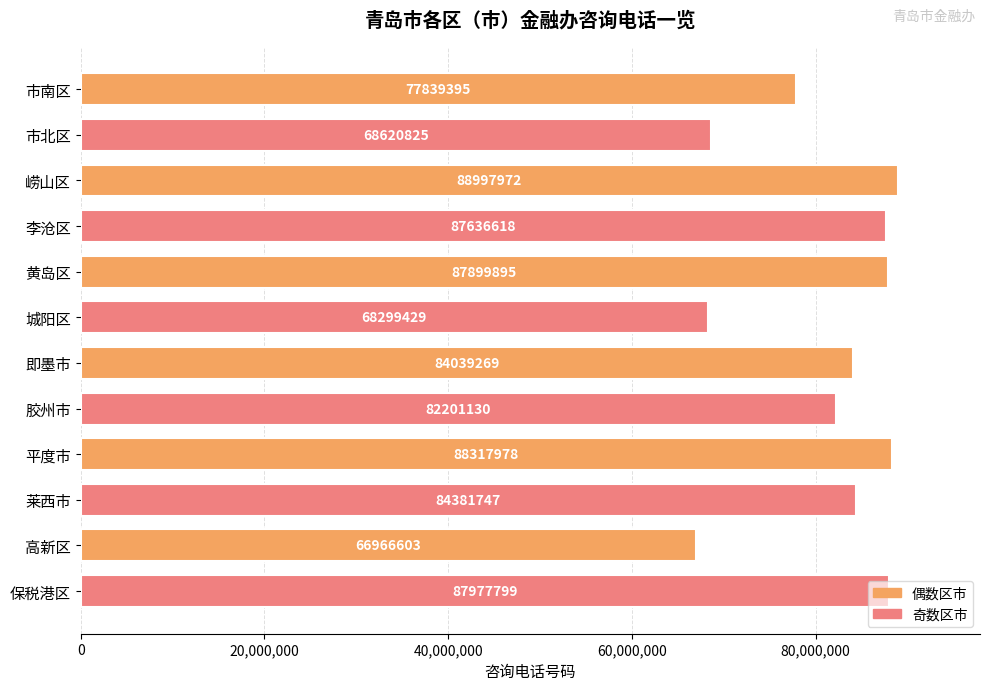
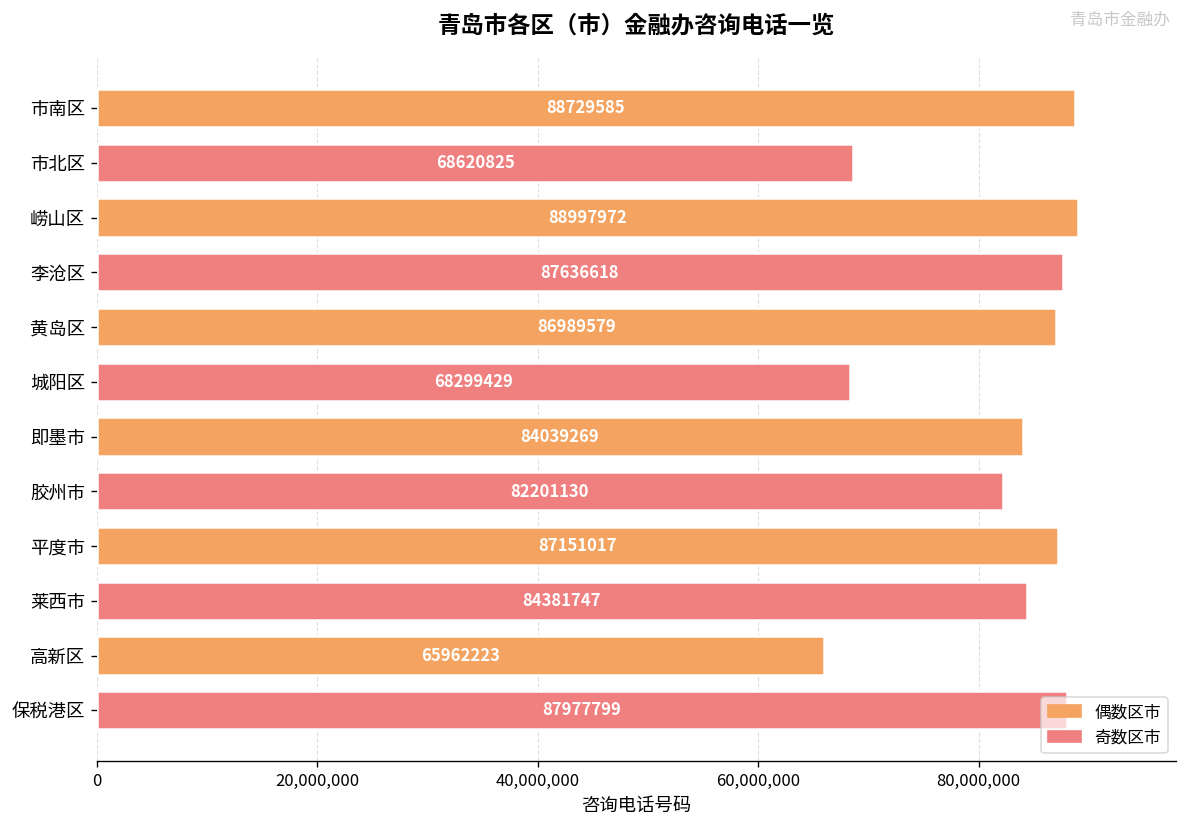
市南区: 77839395 -> 88729585
黄岛区: 87899895 -> 86989579
平度市: 88317978 -> 87151017
高新区: 66966603 -> 65962223
